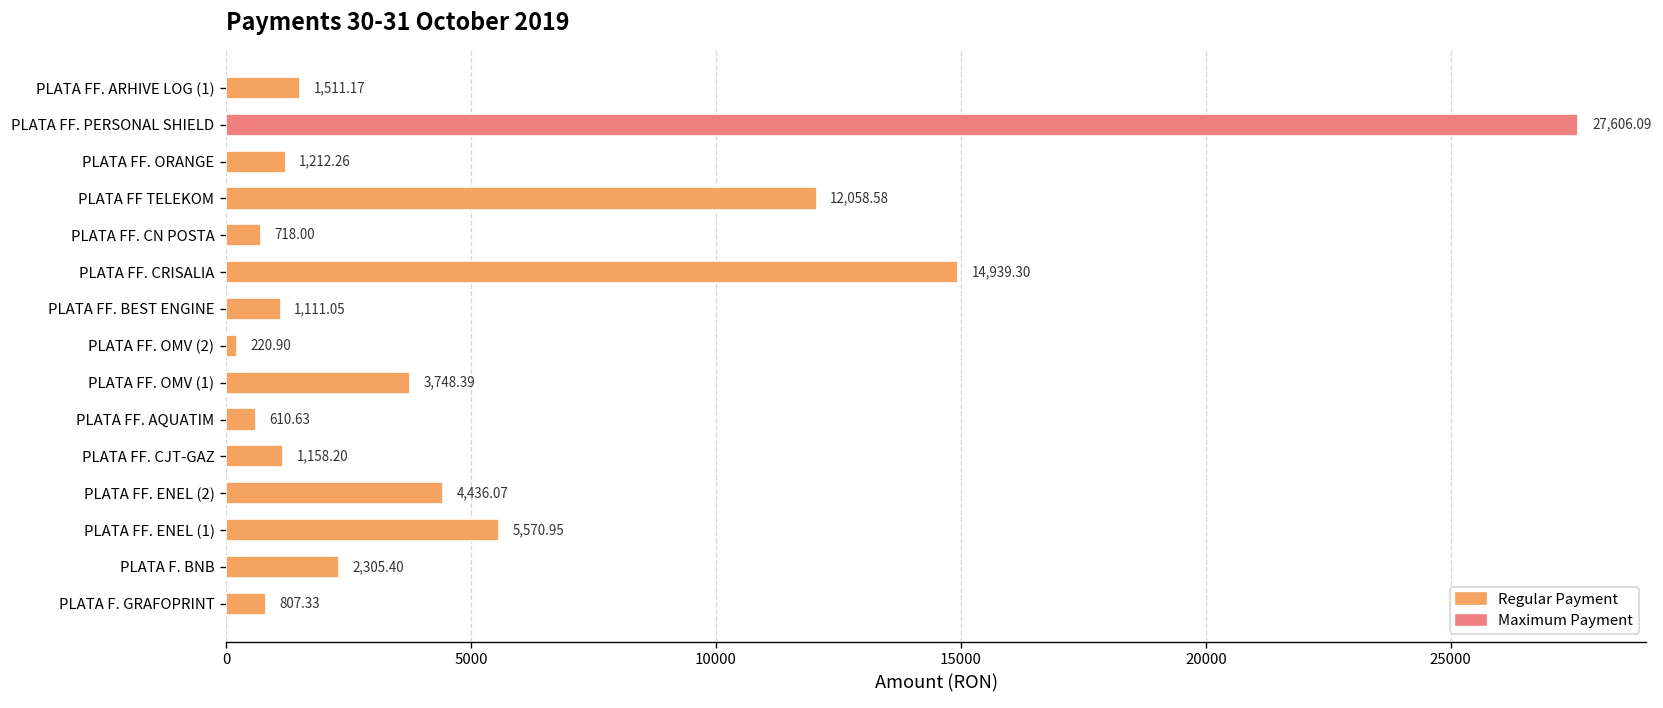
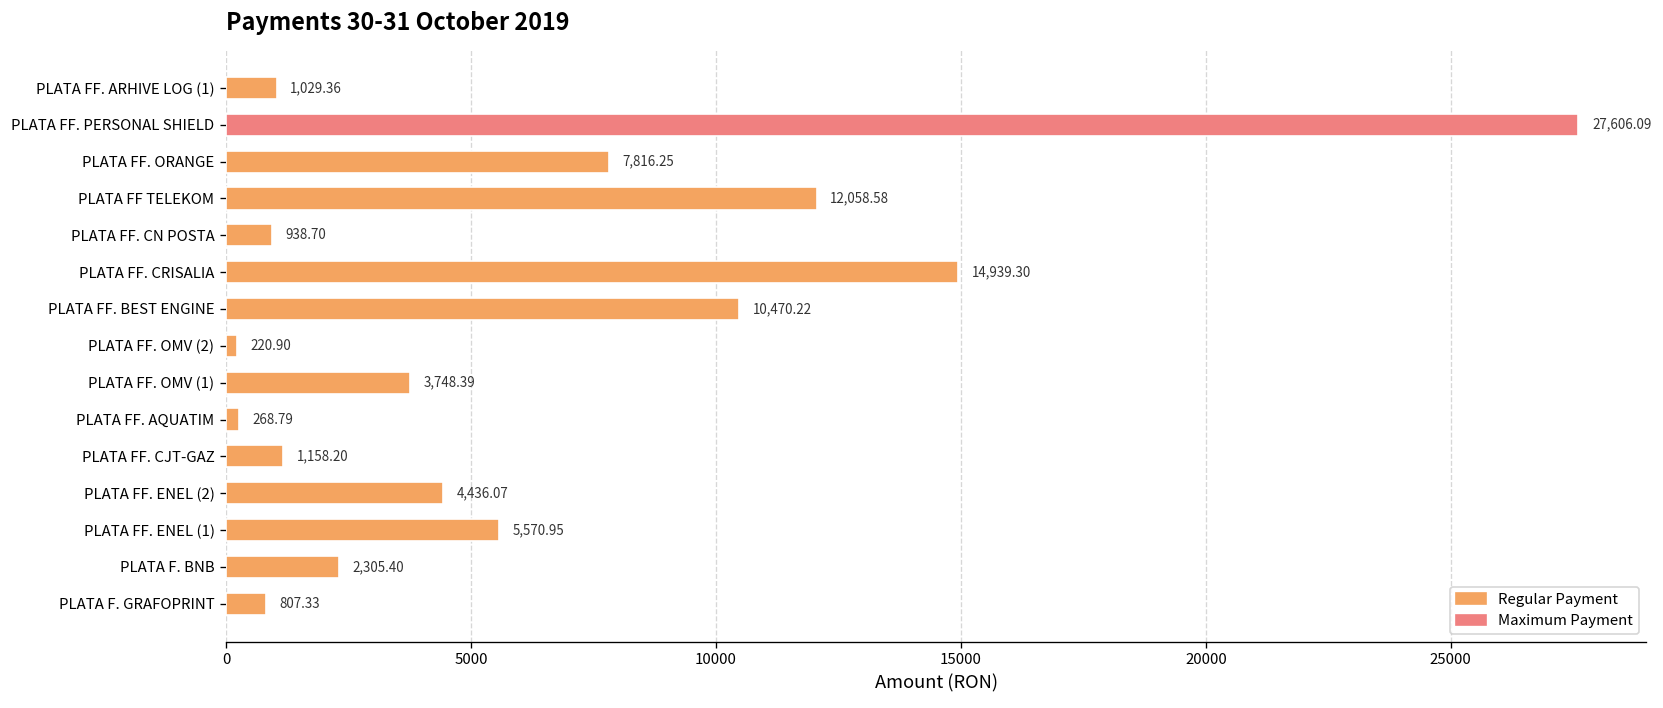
PLATA FF. ARHIVE LOG (1): 1,511.17 -> 1,029.36
PLATA FF. ORANGE: 1,212.26 -> 7,816.25
PLATA FF. CN POSTA: 718.00 -> 938.70
PLATA FF. BEST ENGINE: 1,111.05 -> 10,470.22
PLATA FF. AQUATIM: 610.63 -> 268.79
